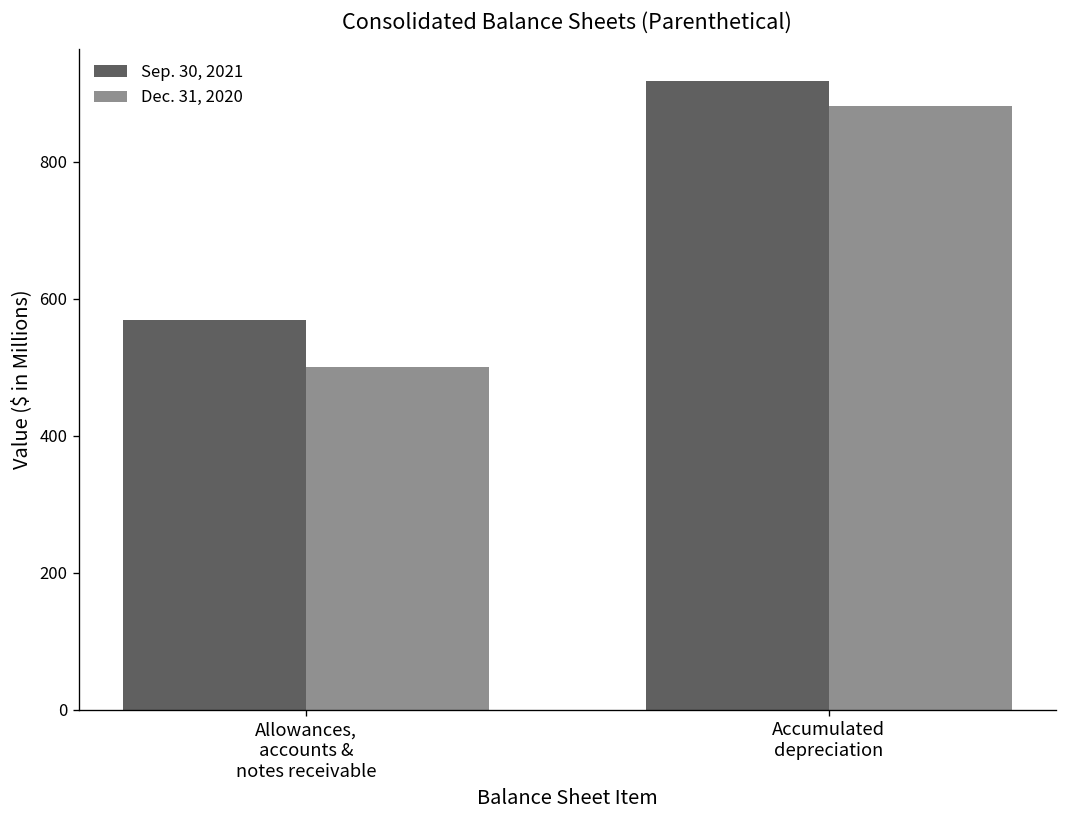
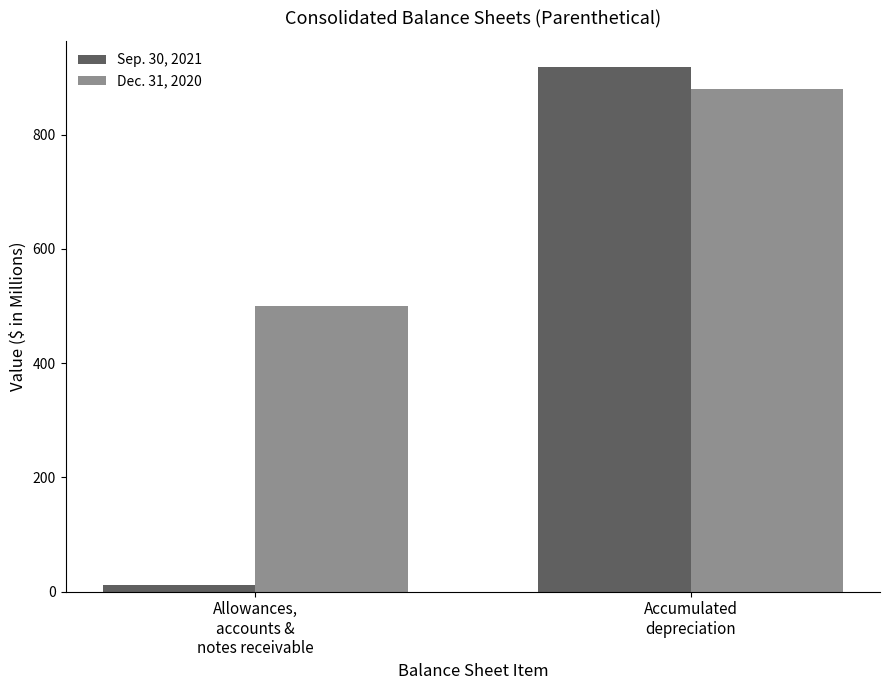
Sep. 30, 2021, Allowances, accounts & notes receivable: 570 -> 10
